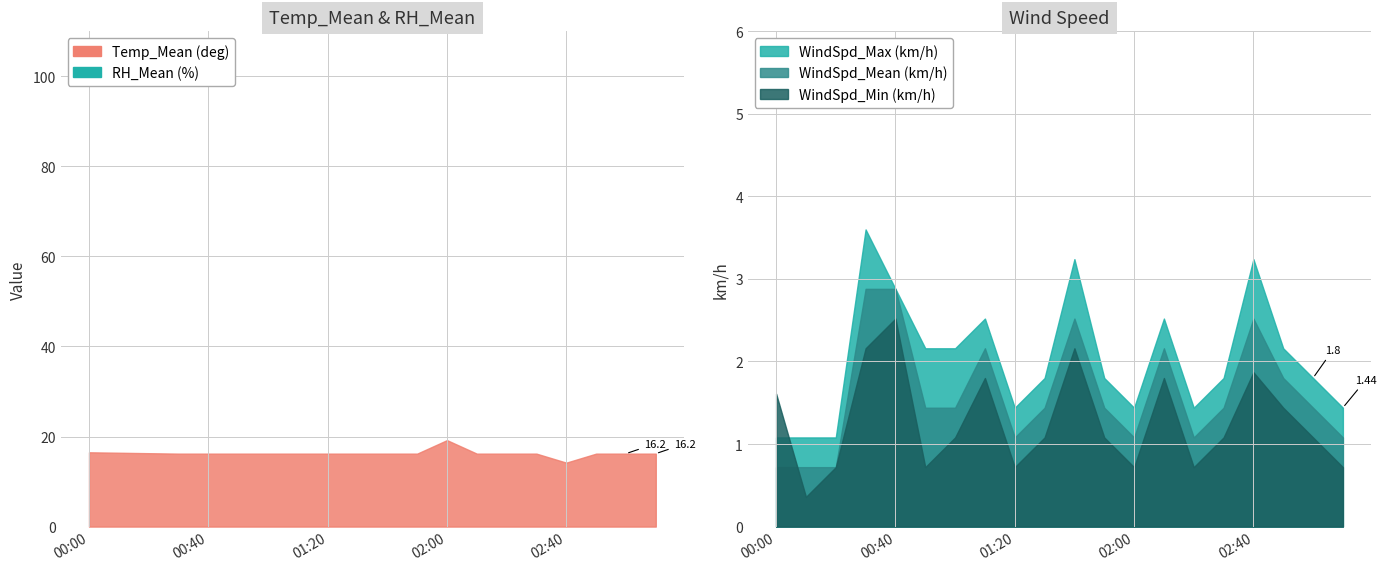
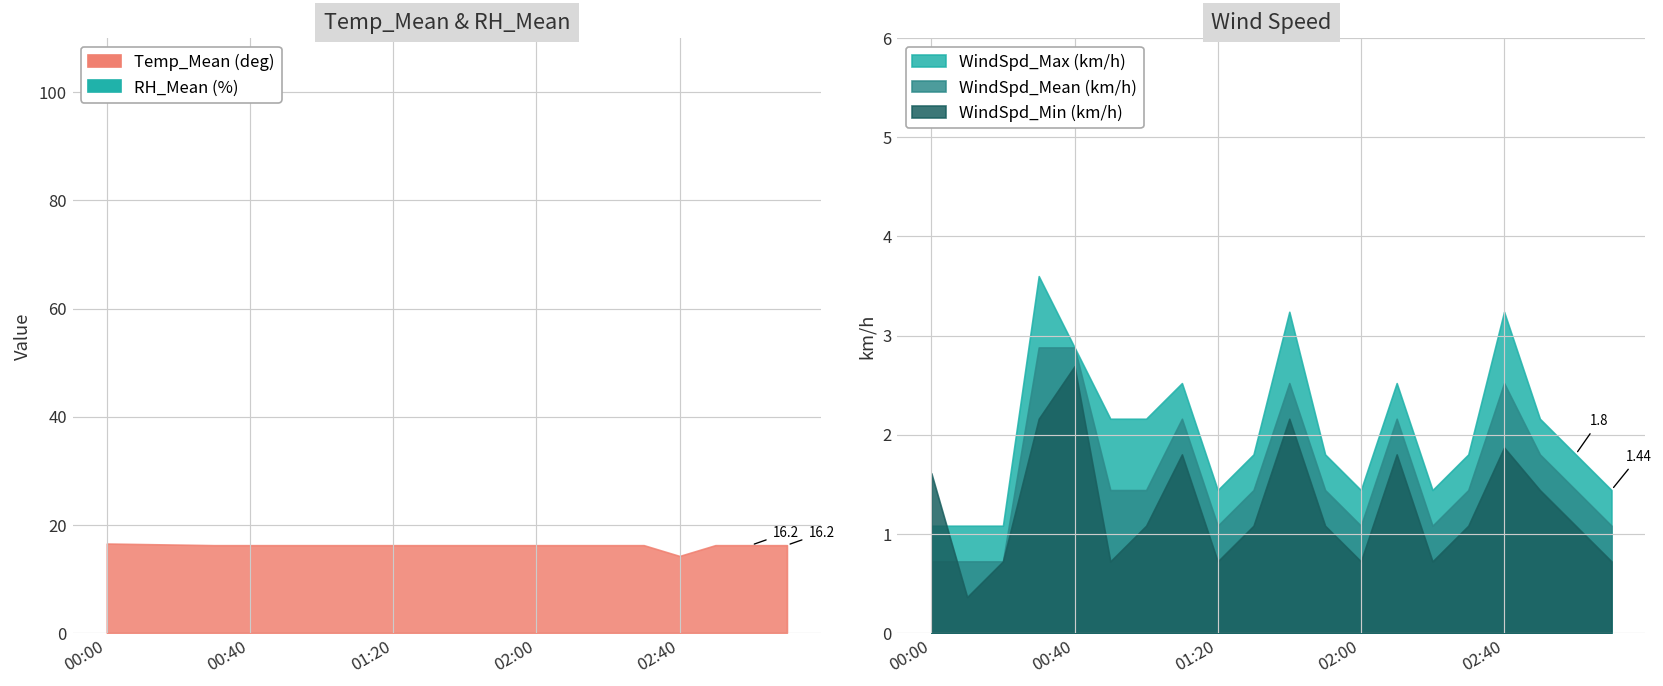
Temp_Mean & RH_Mean, Temp_Mean (deg), 02:00: 19 -> 16
Wind Speed, WindSpd_Min (km/h), 00:40: 2.5 -> 2.7
